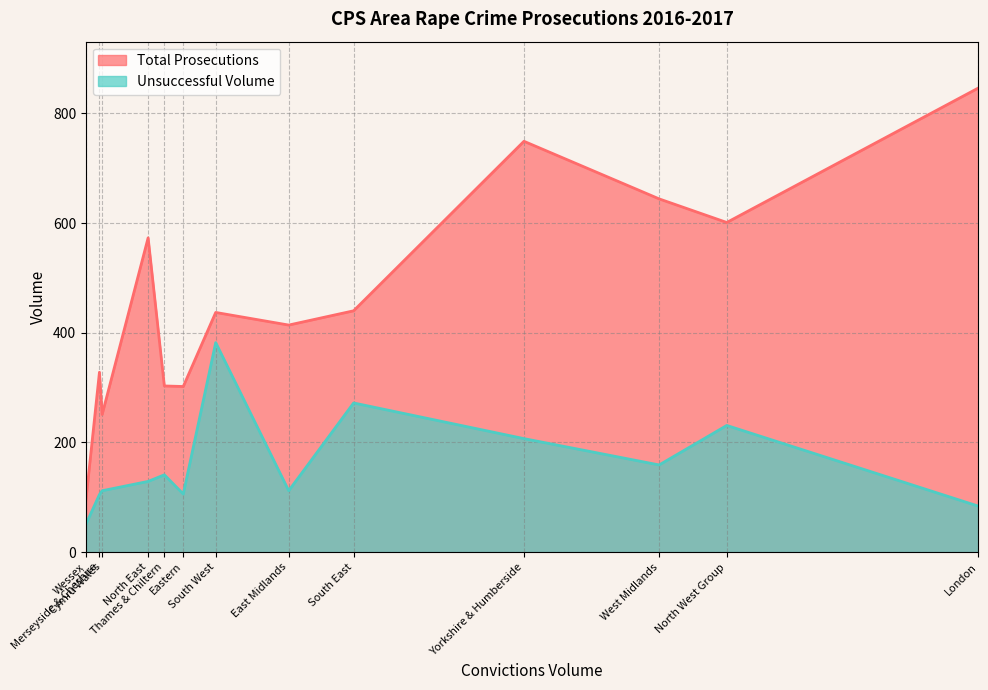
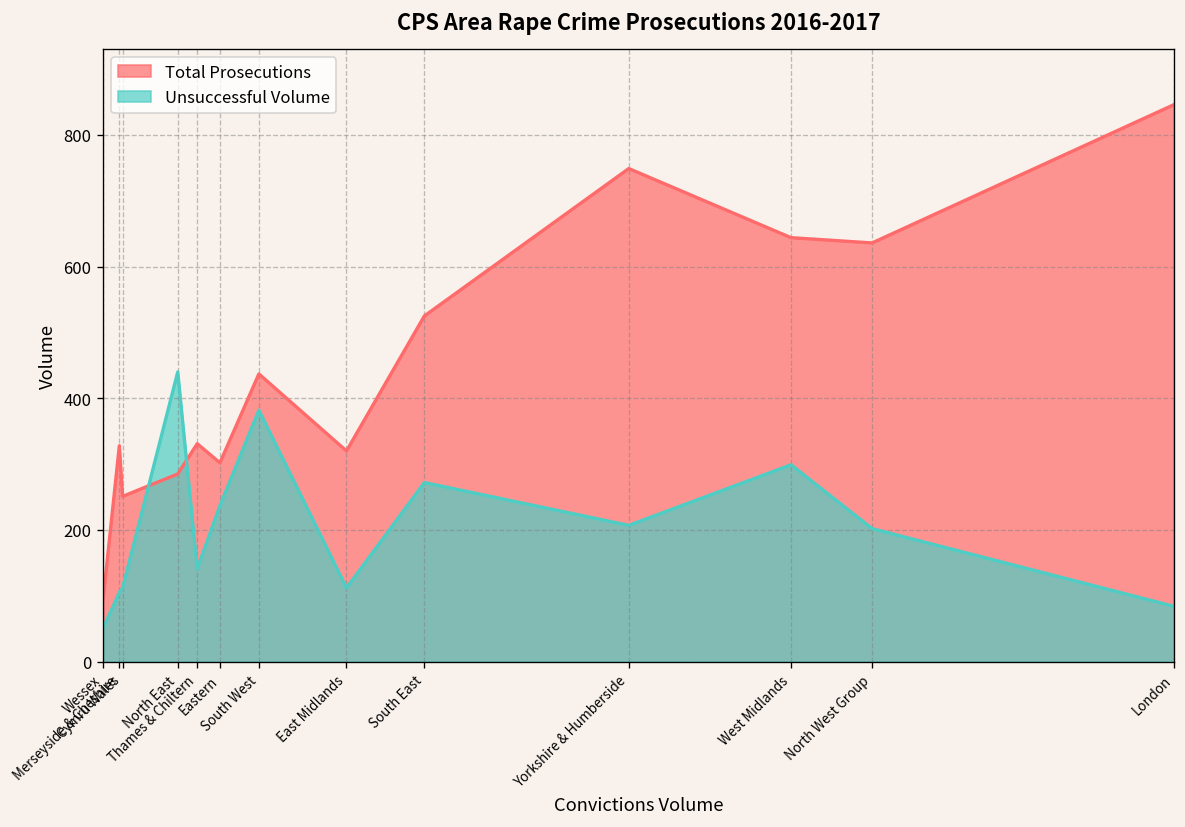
Total Prosecutions, North East: 570 -> 290
Unsuccessful Volume, North East: 130 -> 440
Total Prosecutions, Thames & Chiltern: 300 -> 330
Unsuccessful Volume, Eastern: 110 -> 240
Total Prosecutions, East Midlands: 410 -> 320
Total Prosecutions, South East: 440 -> 530
Unsuccessful Volume, West Midlands: 160 -> 300
Total Prosecutions, North West Group: 600 -> 640
Unsuccessful Volume, North West Group: 230 -> 200
